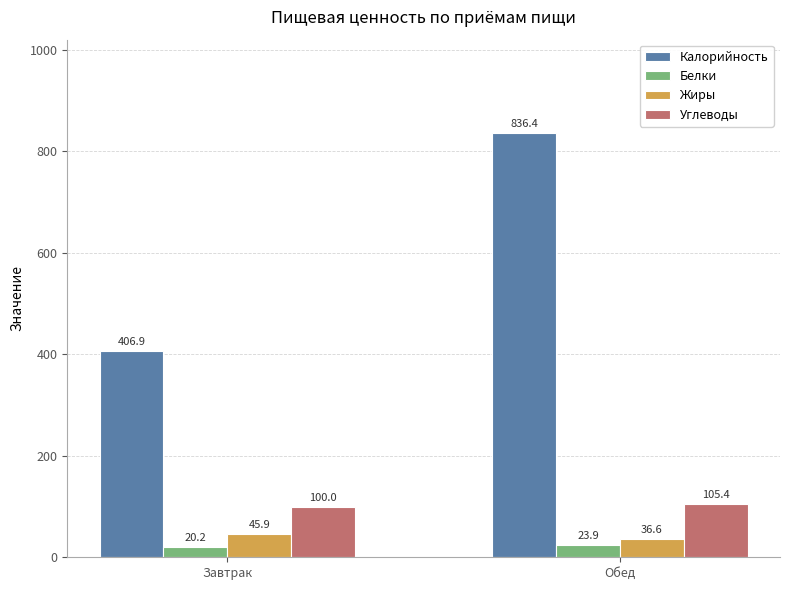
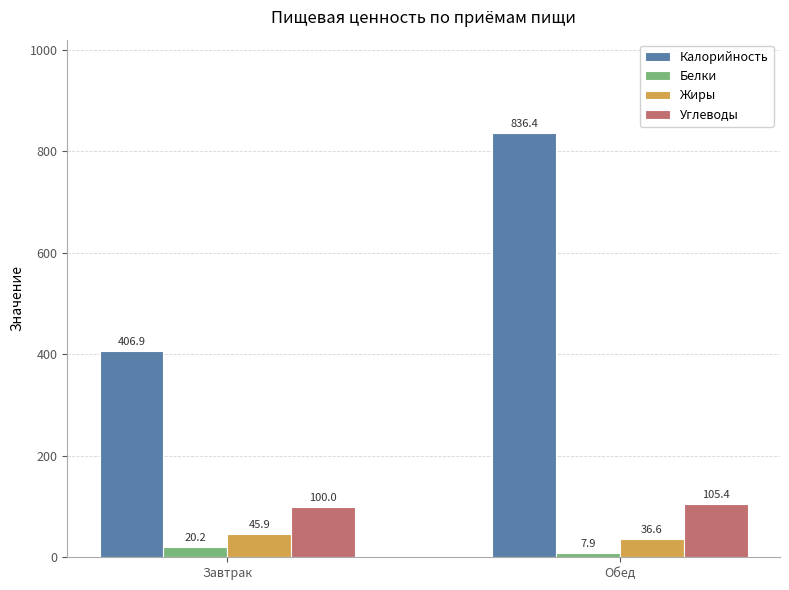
Белки, Обед: 23.9 -> 7.9
